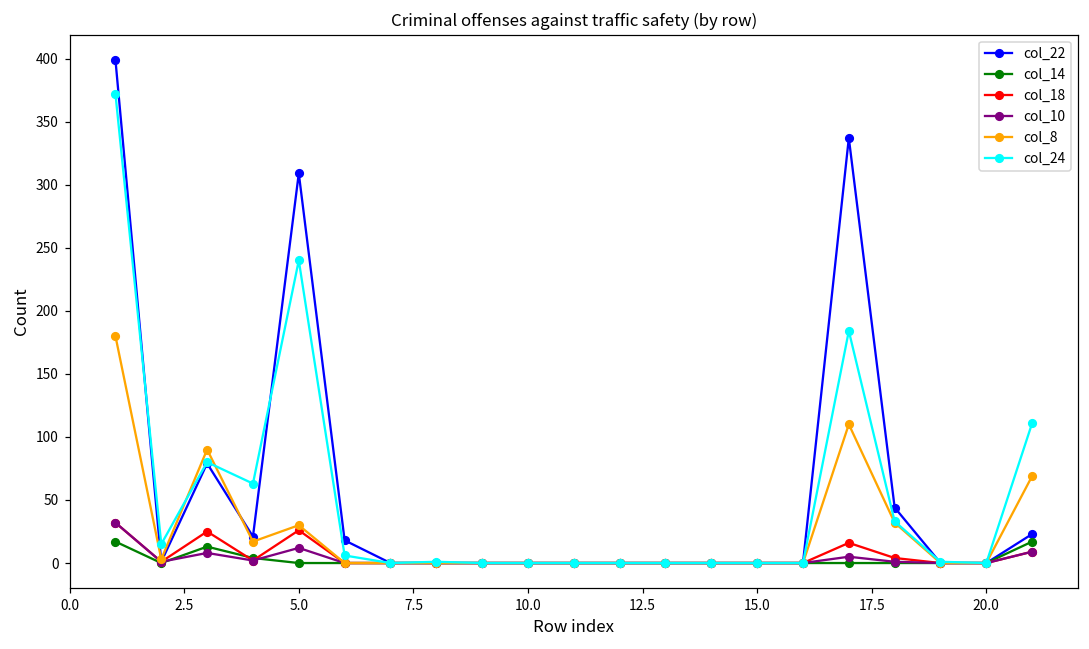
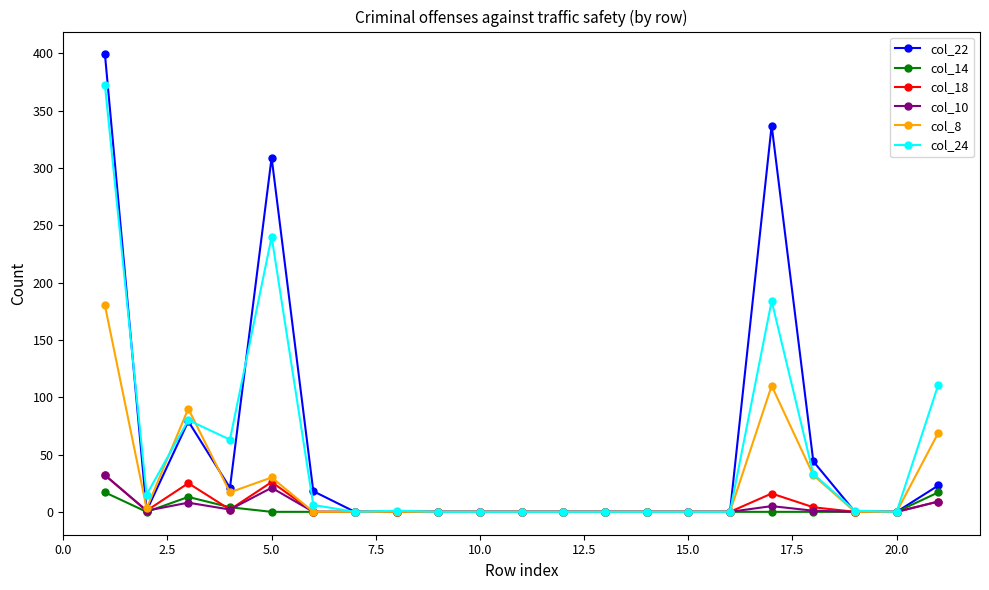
col_10, 5.0: 12 -> 21
